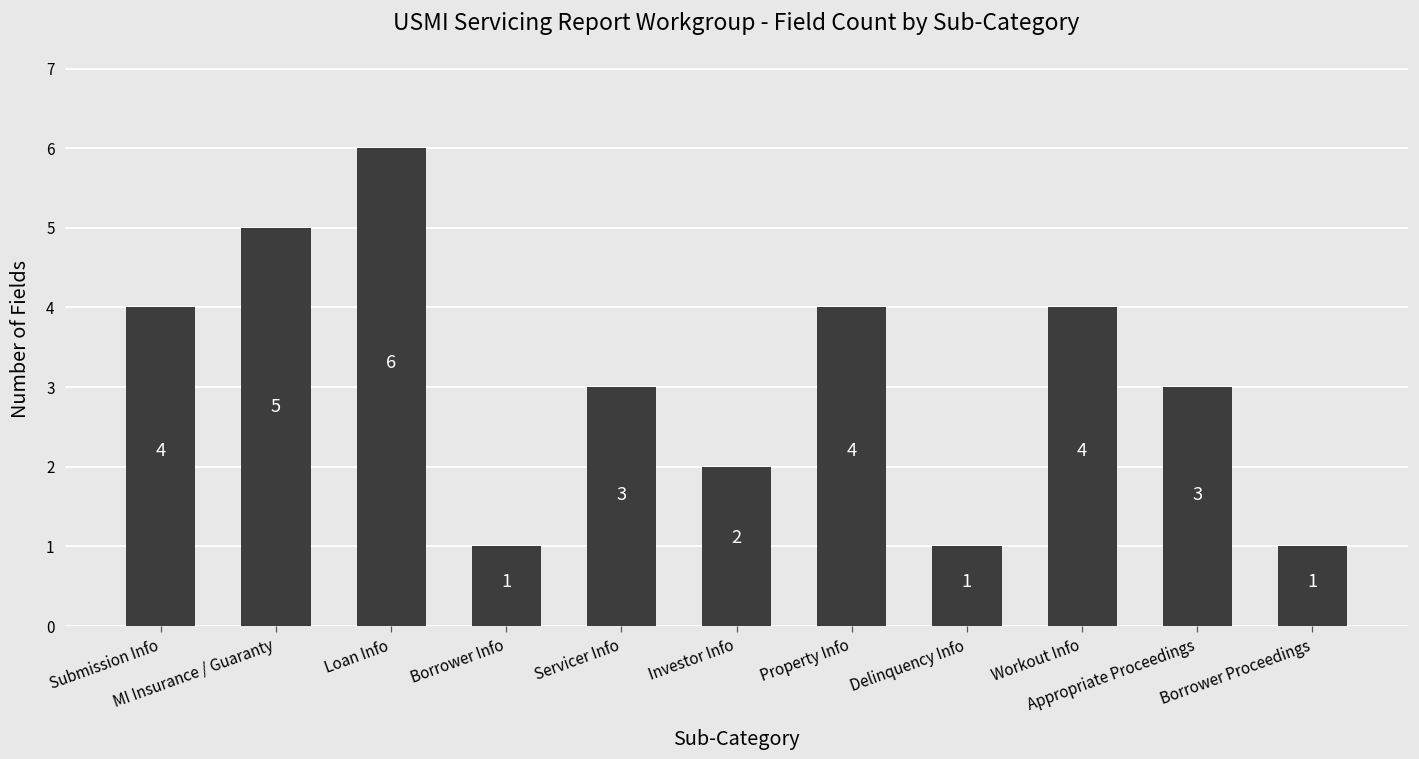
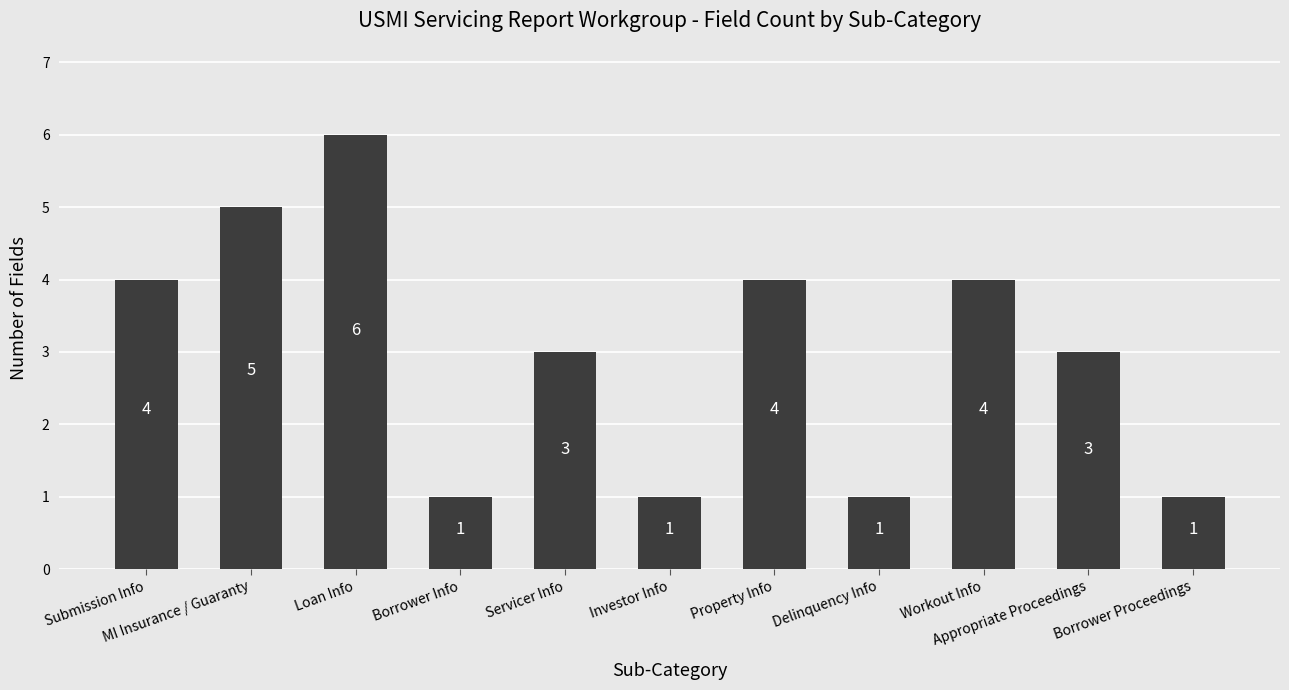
Investor Info: 2 -> 1
